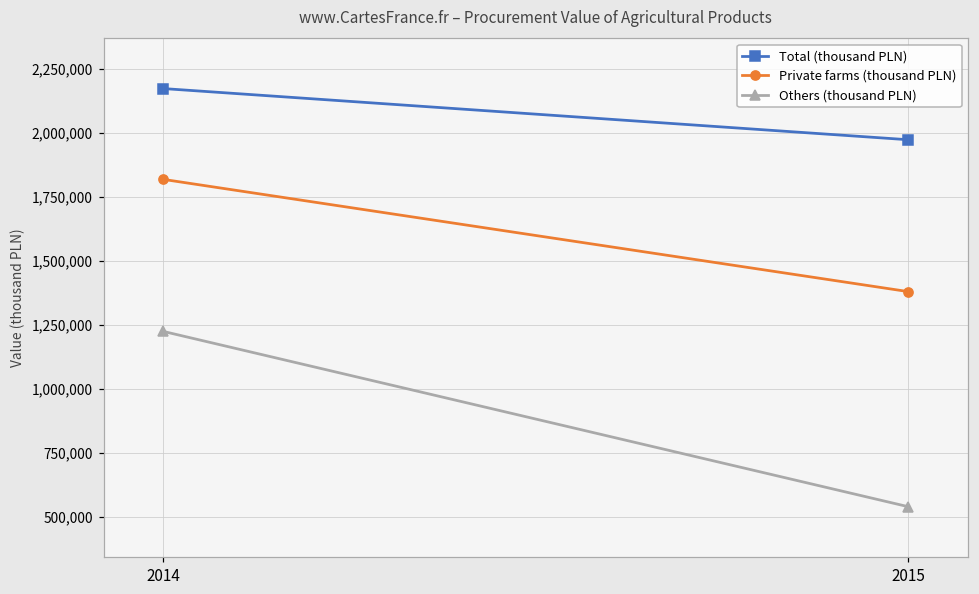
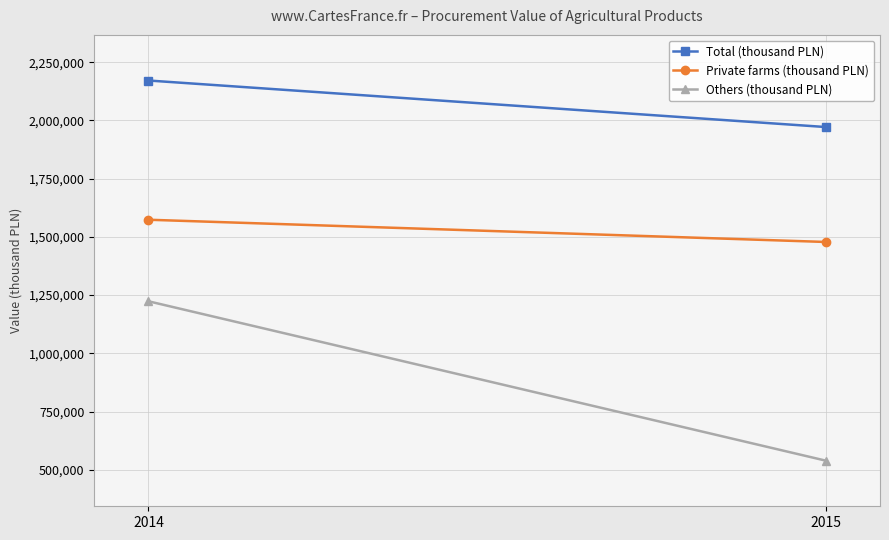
Private farms (thousand PLN), 2014: 1,820,000 -> 1,570,000
Private farms (thousand PLN), 2015: 1,380,000 -> 1,480,000
